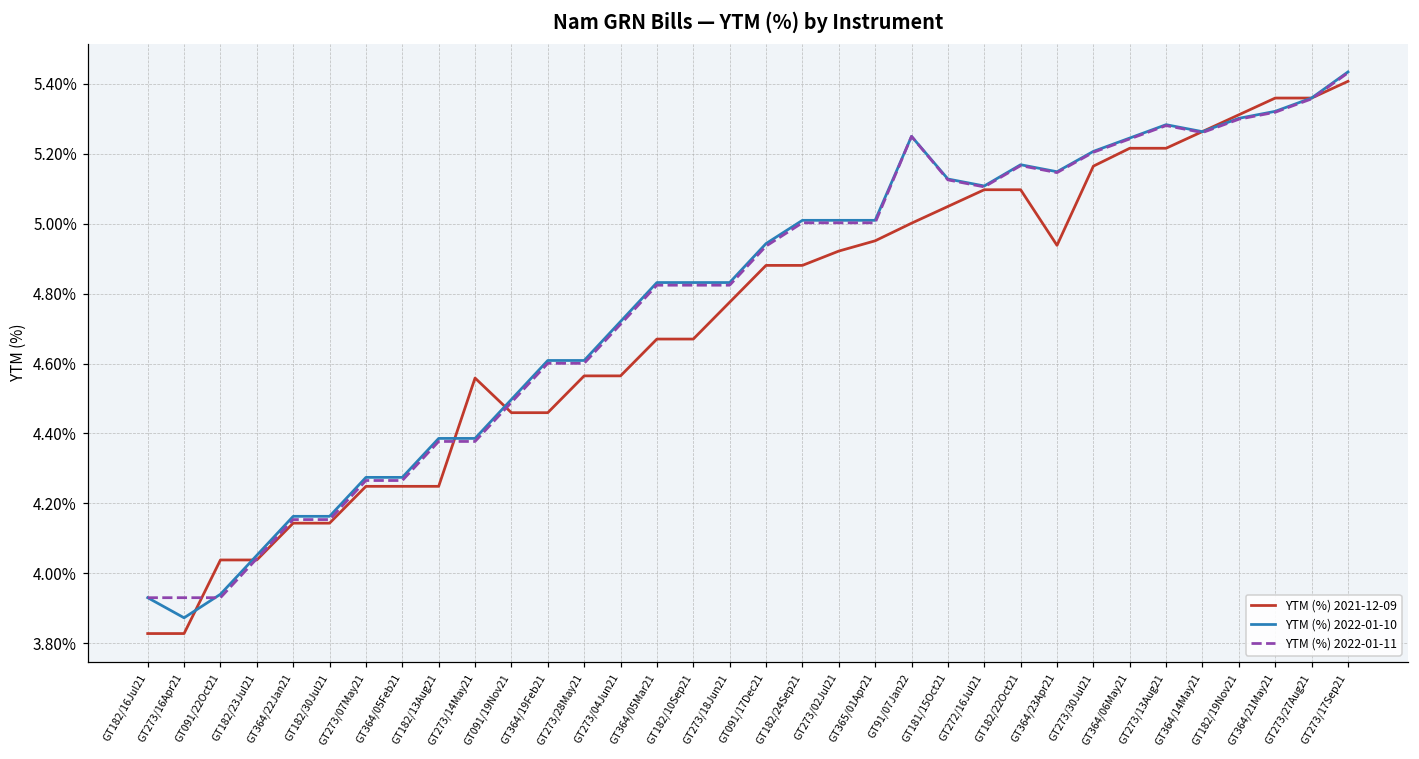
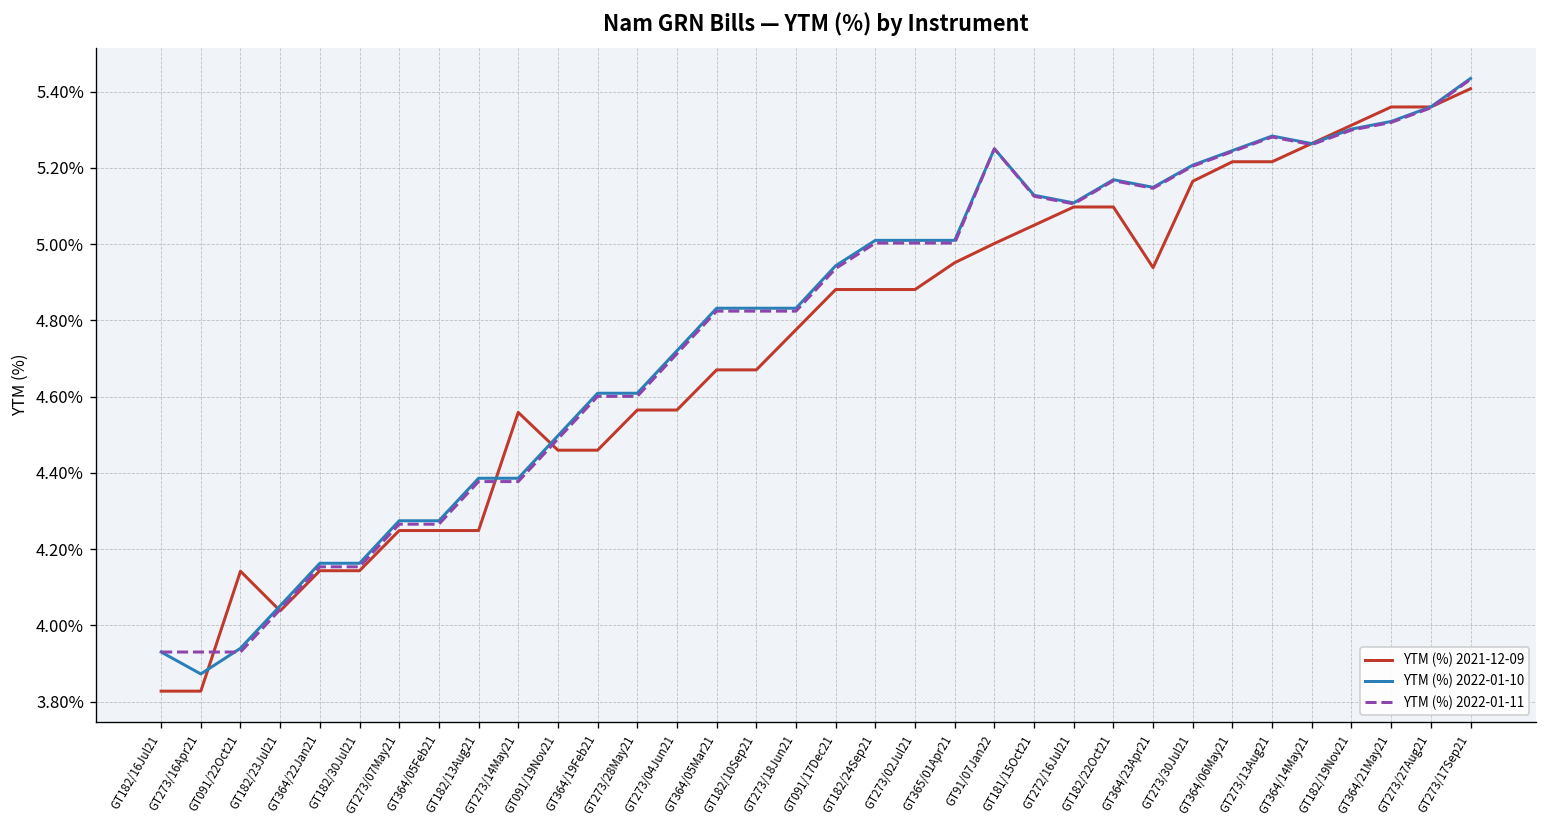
YTM (%) 2021-12-09, GT091/22Oct21: 4.04% -> 4.14%
YTM (%) 2021-12-09, GT273/02Jul21: 4.92% -> 4.88%
